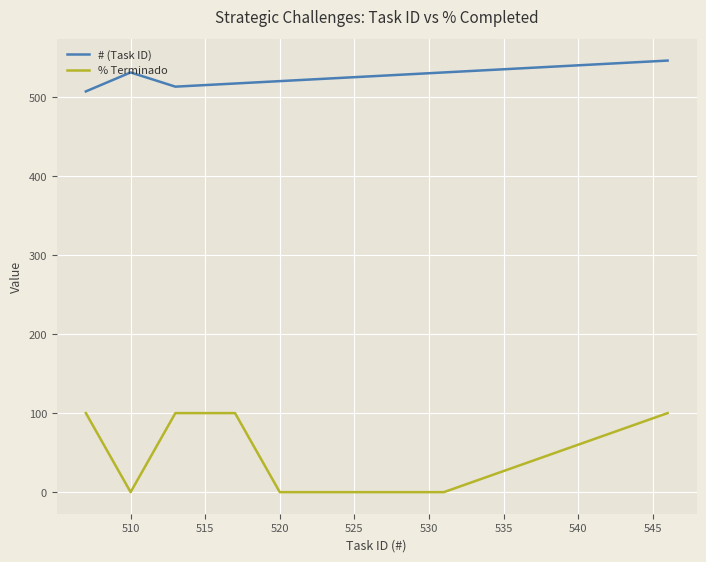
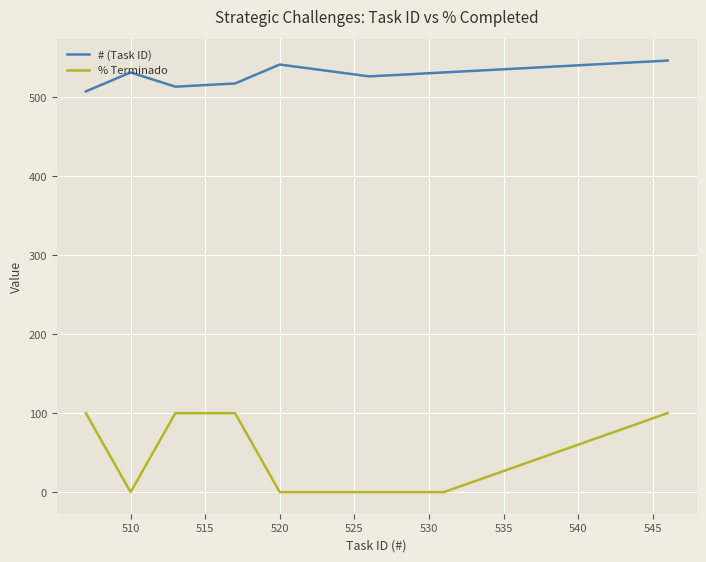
# (Task ID), 520: 520 -> 540
